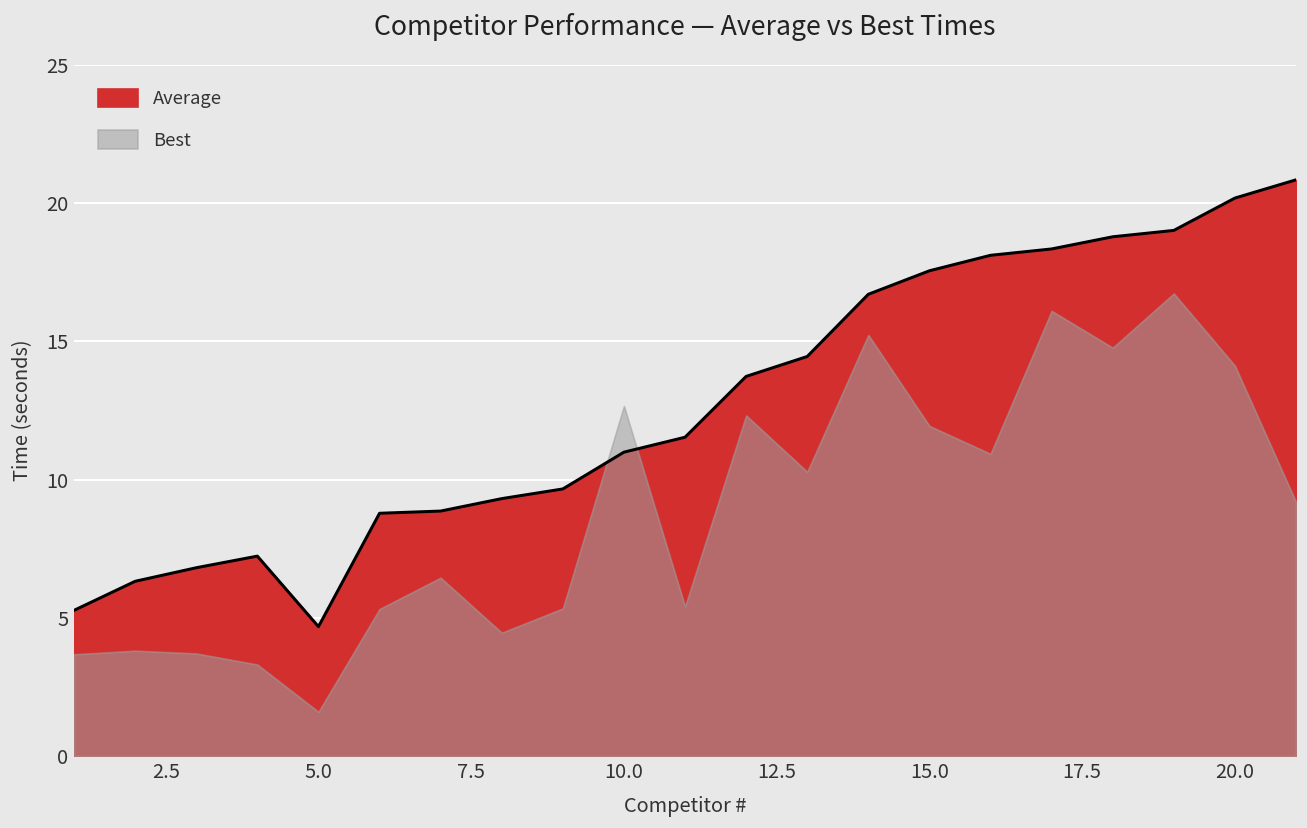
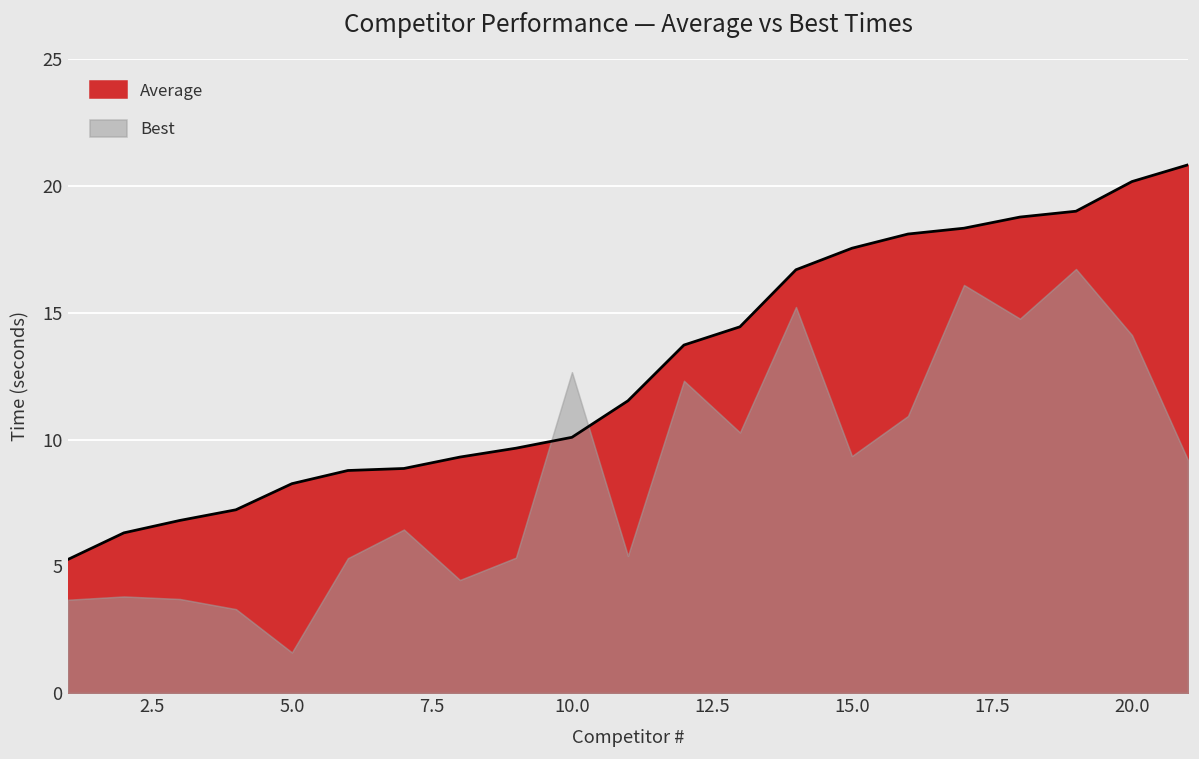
Average, 5.0: 4.7 -> 8.3
Average, 10.0: 11.0 -> 10.1
Best, 15.0: 11.9 -> 9.4
